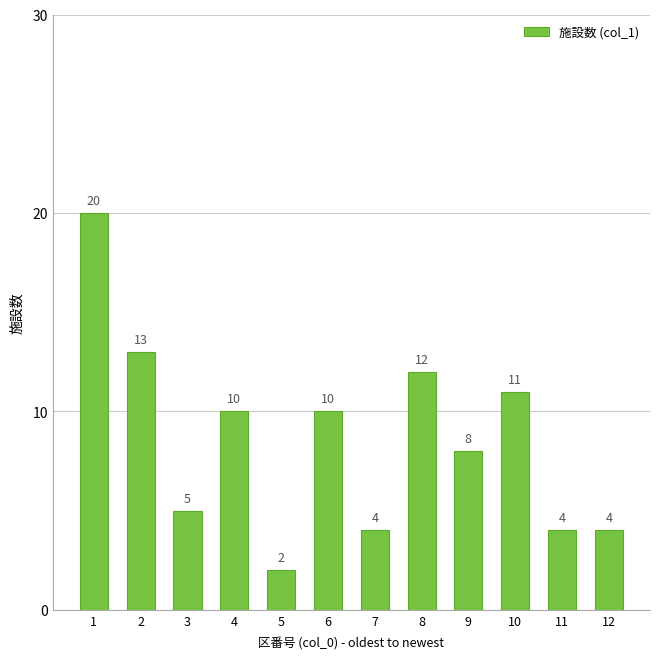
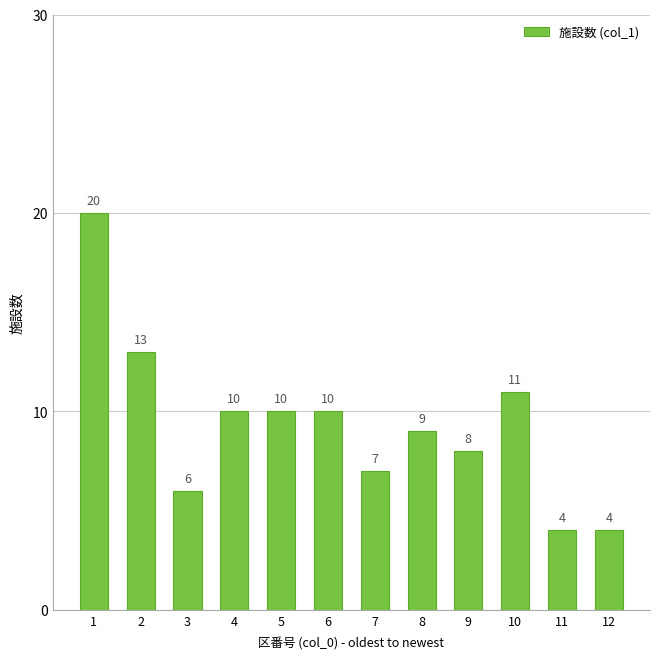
3: 5 -> 6
5: 2 -> 10
7: 4 -> 7
8: 12 -> 9
